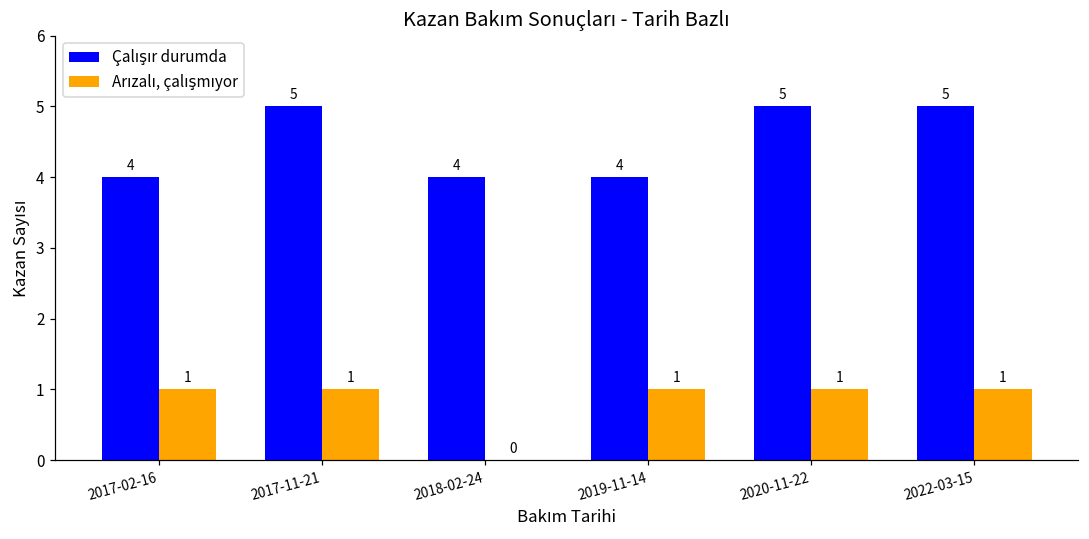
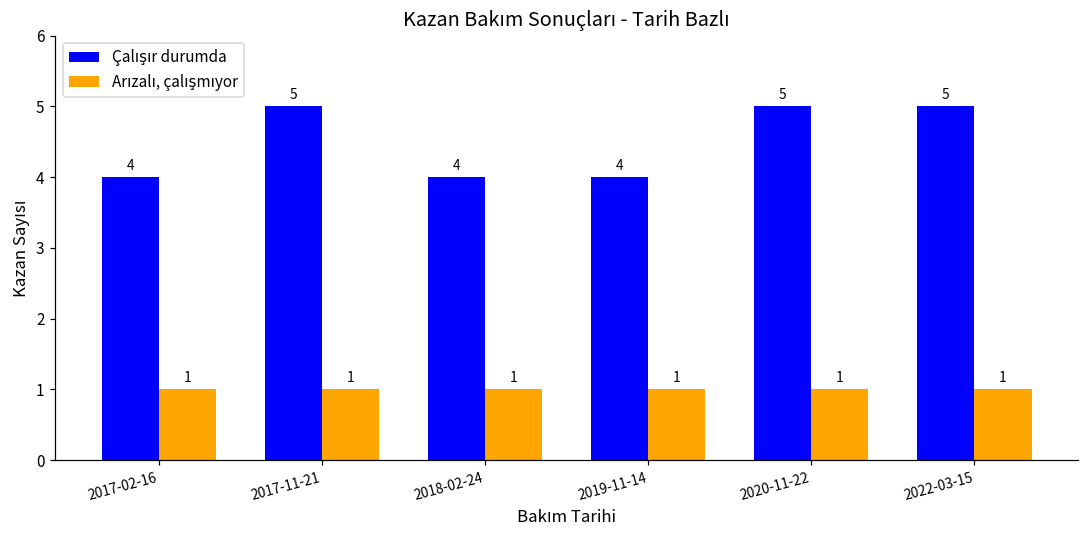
Arızalı, çalışmıyor, 2018-02-24: 0 -> 1
